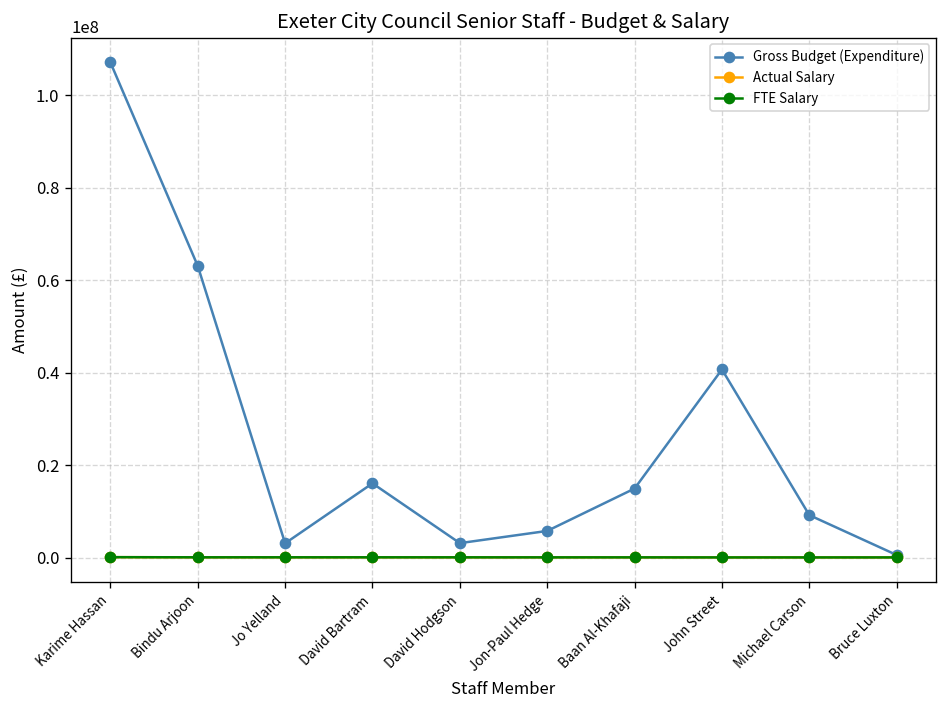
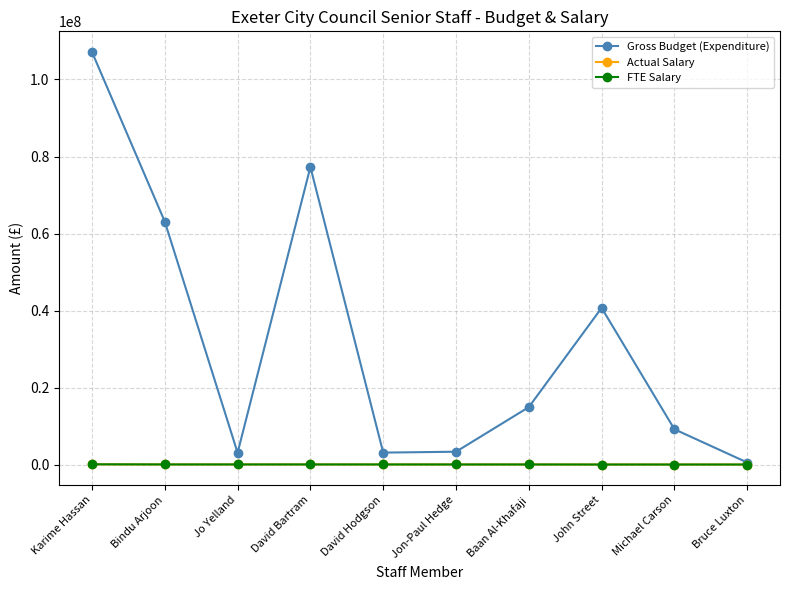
Gross Budget (Expenditure), David Bartram: 16000000 -> 77000000
Gross Budget (Expenditure), Jon-Paul Hedge: 6000000 -> 3000000
